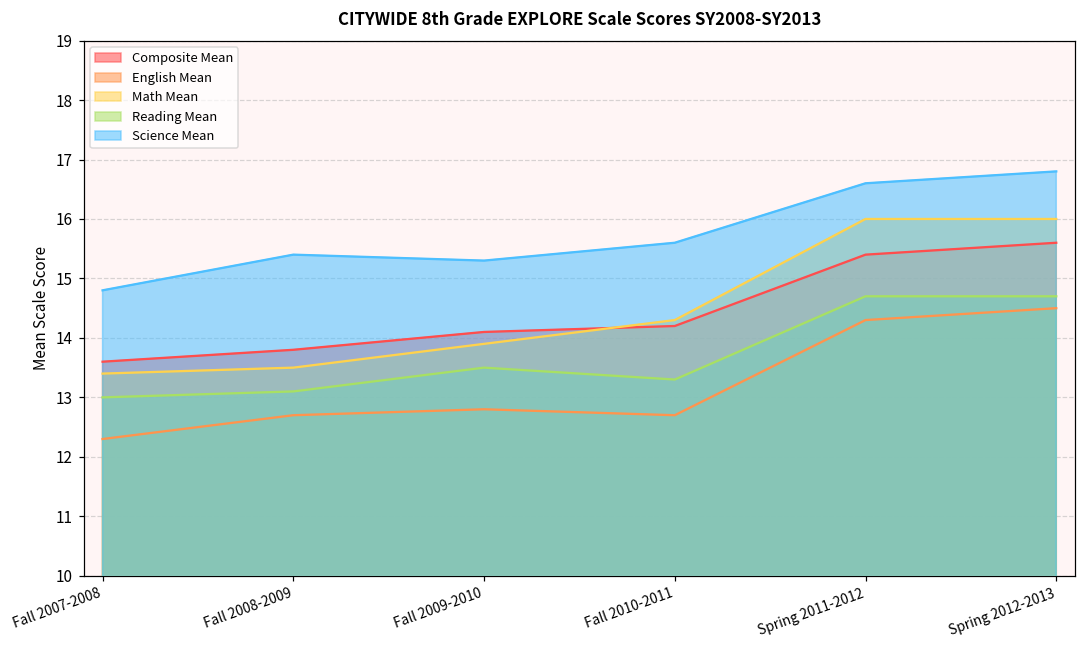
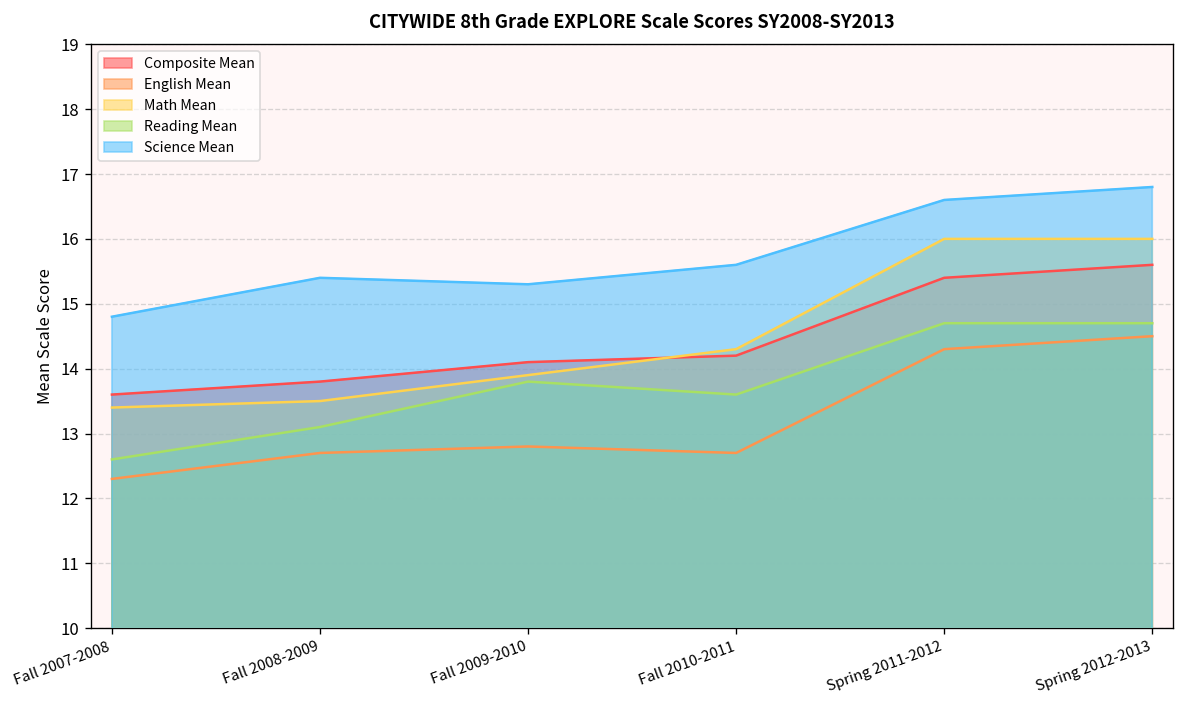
Reading Mean, Fall 2007-2008: 13.0 -> 12.6
Reading Mean, Fall 2009-2010: 13.5 -> 13.8
Reading Mean, Fall 2010-2011: 13.3 -> 13.6
